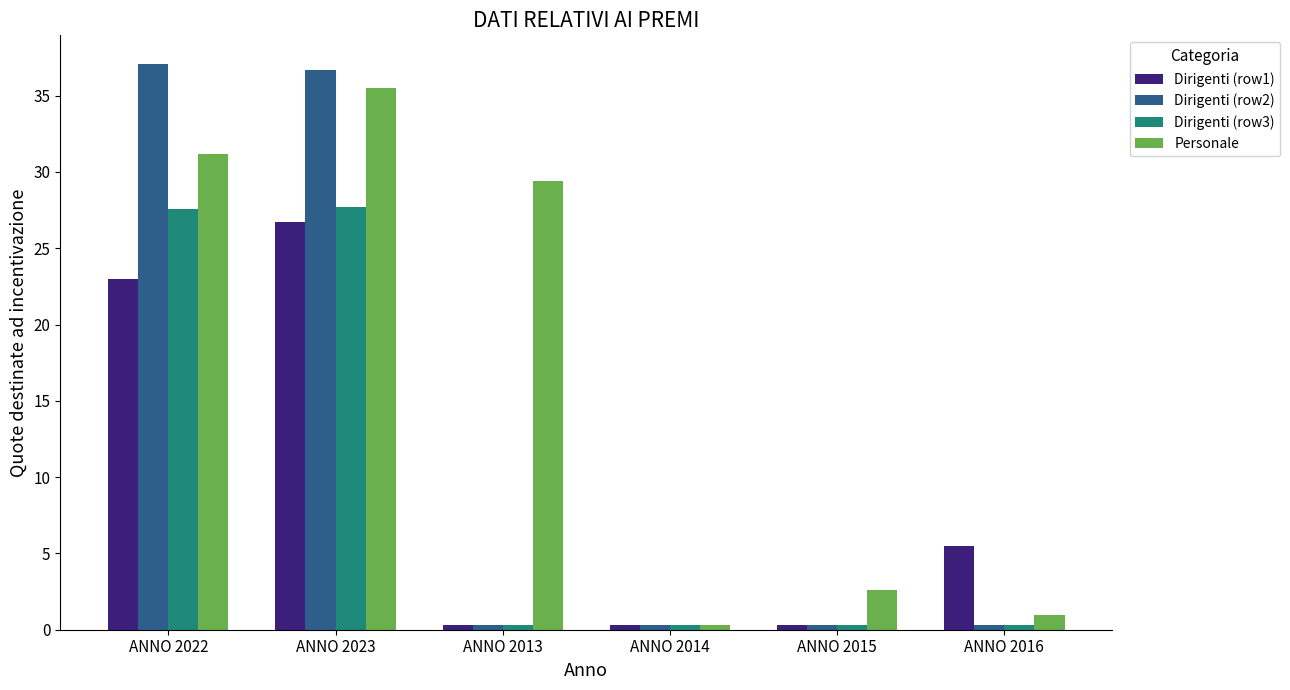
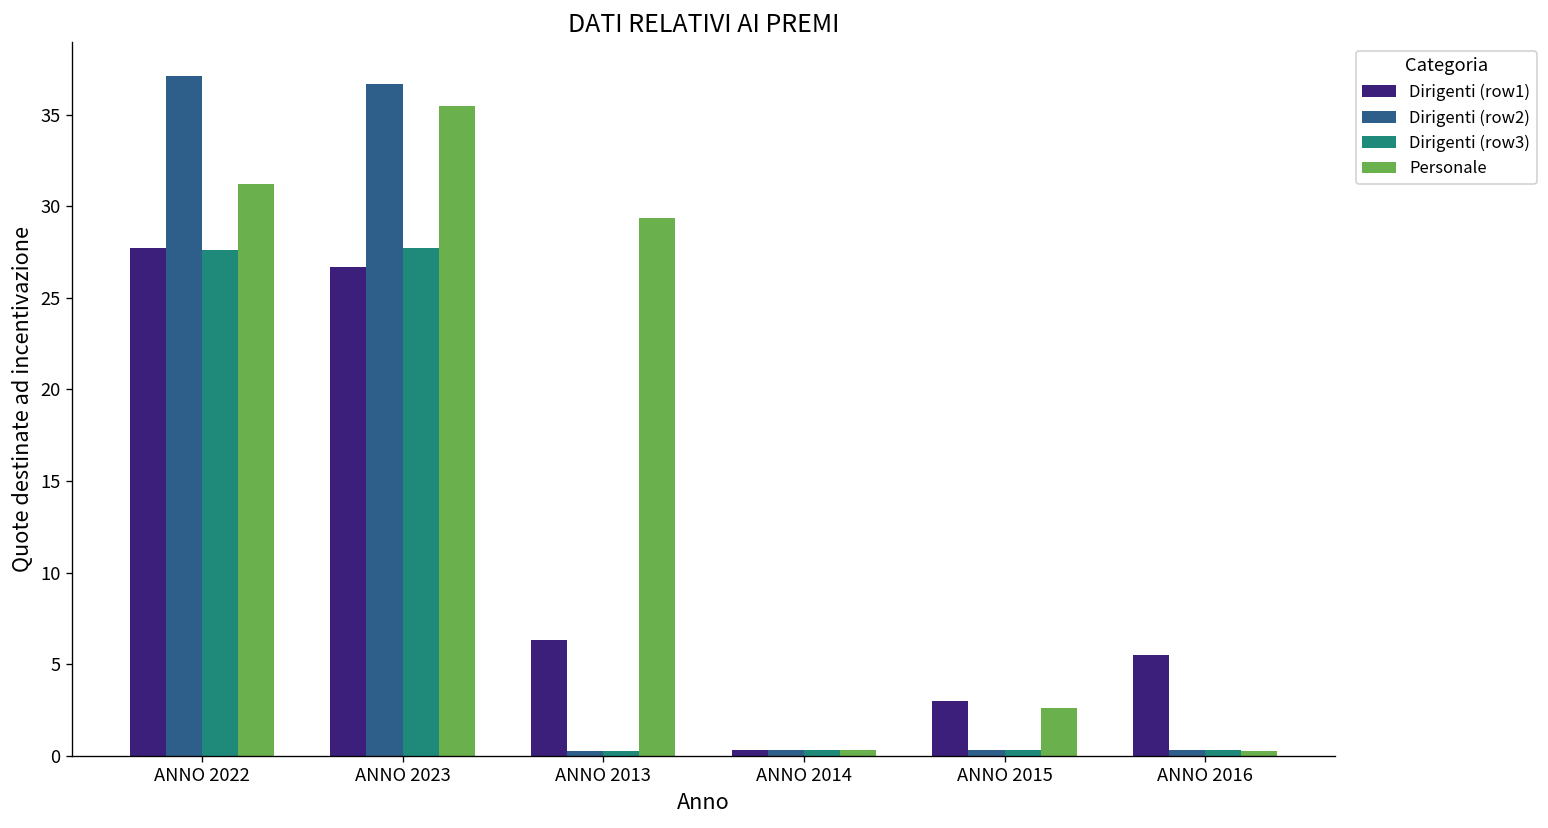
Dirigenti (row1), ANNO 2022: 23.0 -> 27.7
Dirigenti (row1), ANNO 2013: 0.3 -> 6.3
Dirigenti (row1), ANNO 2015: 0.3 -> 3.0
Personale, ANNO 2016: 0.9 -> 0.3
